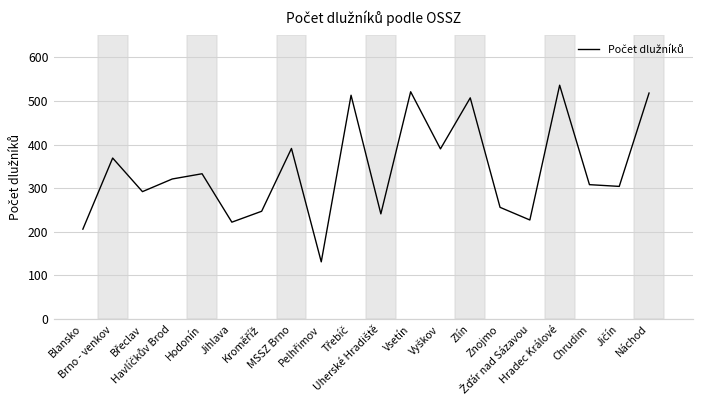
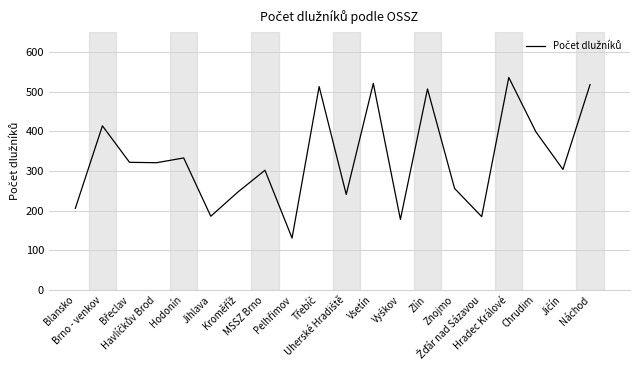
Brno - venkov: 370 -> 410
Břeclav: 290 -> 320
Jihlava: 220 -> 190
MSSZ Brno: 390 -> 300
Vyškov: 390 -> 180
Žďár nad Sázavou: 230 -> 190
Chrudim: 310 -> 400
